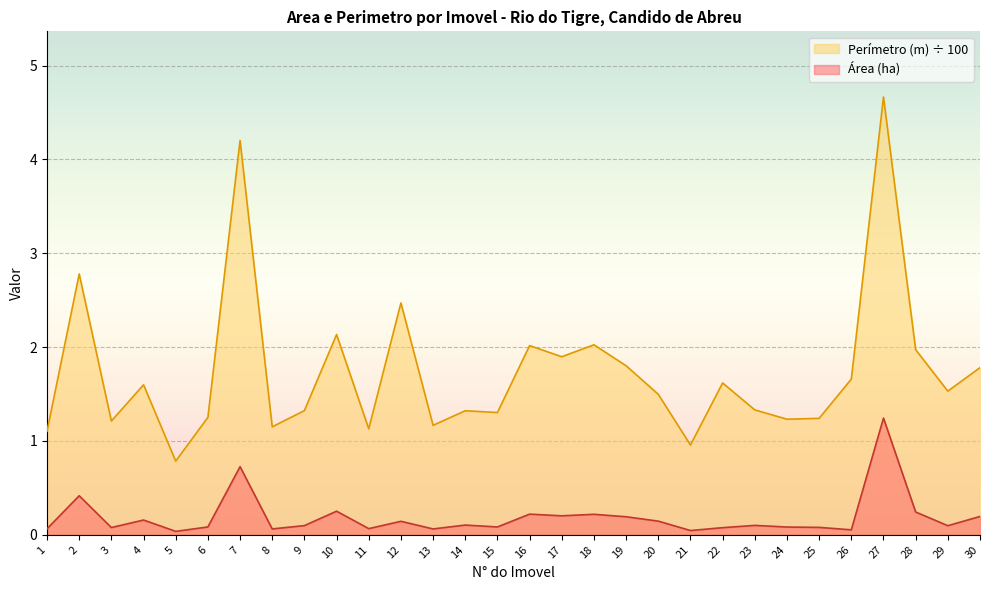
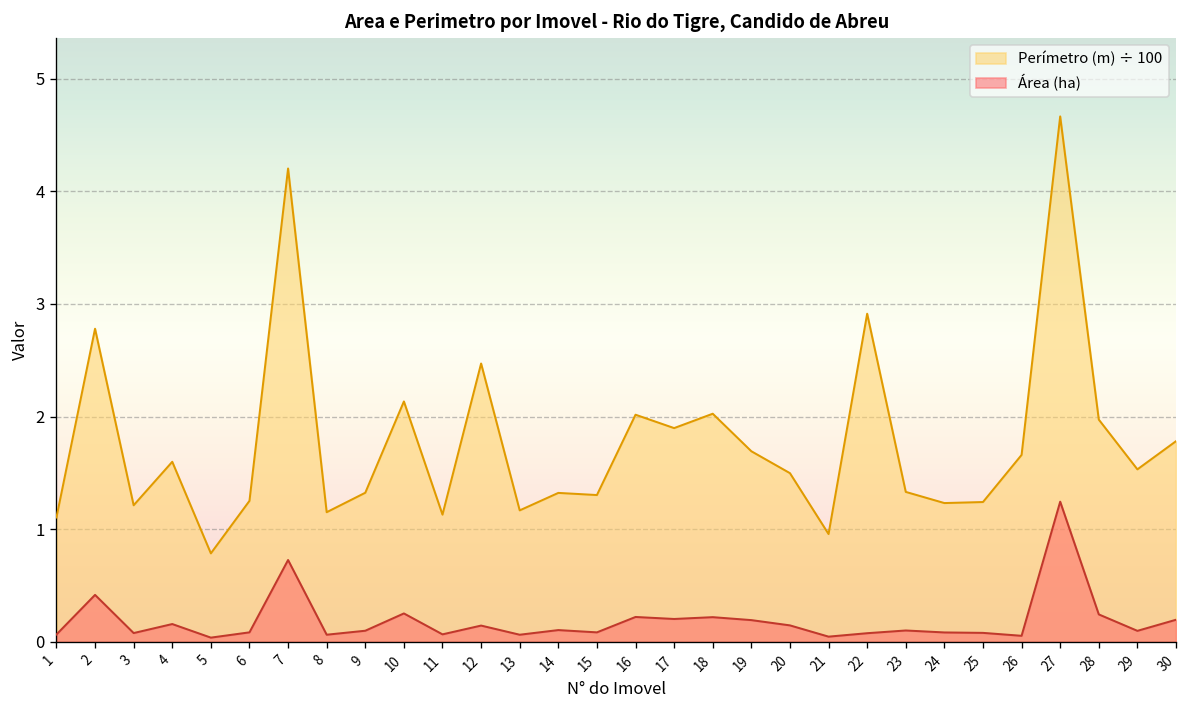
Perímetro (m) ÷ 100, 19: 1.8 -> 1.7
Perímetro (m) ÷ 100, 22: 1.6 -> 2.9
